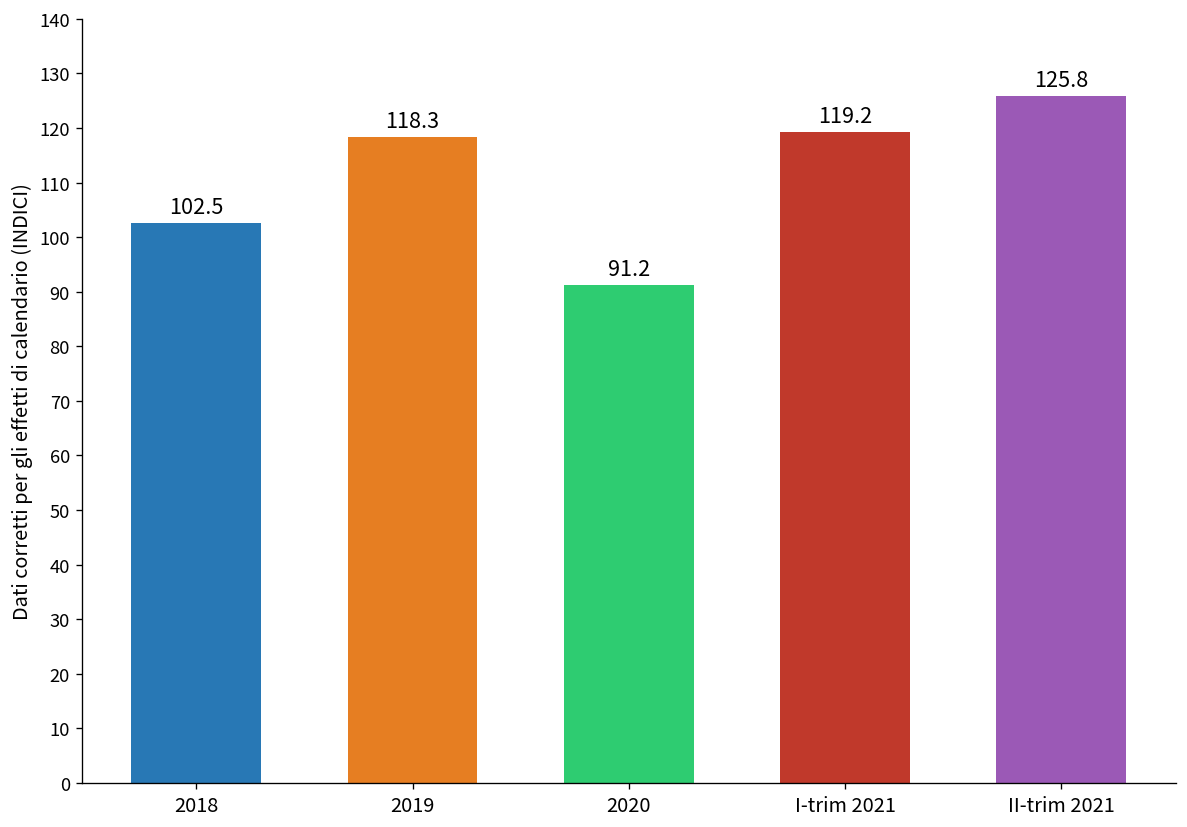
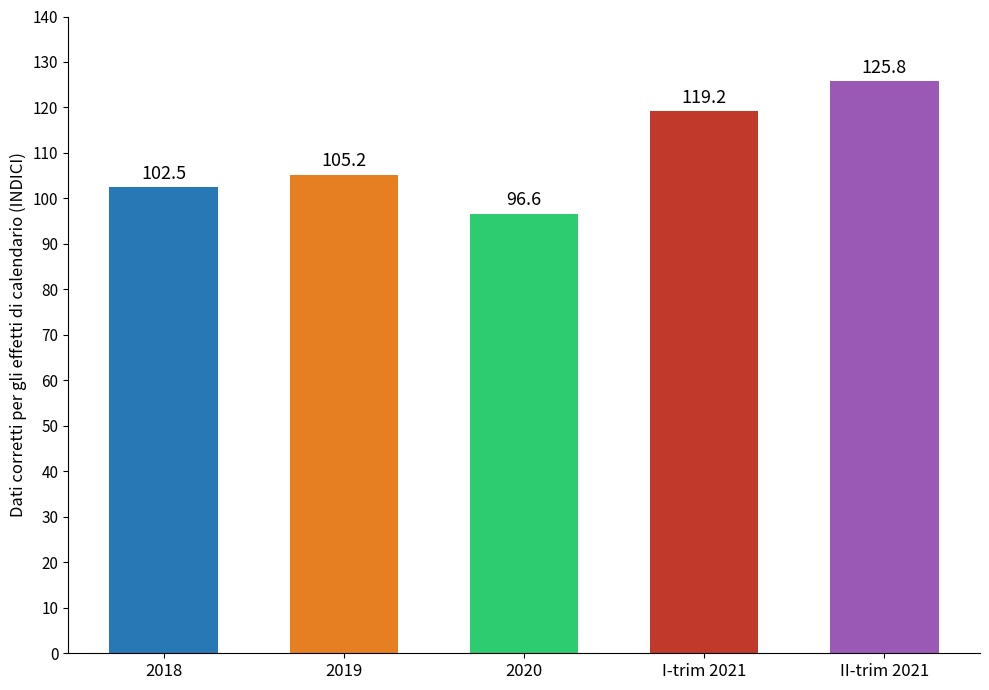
2019: 118.3 -> 105.2
2020: 91.2 -> 96.6
